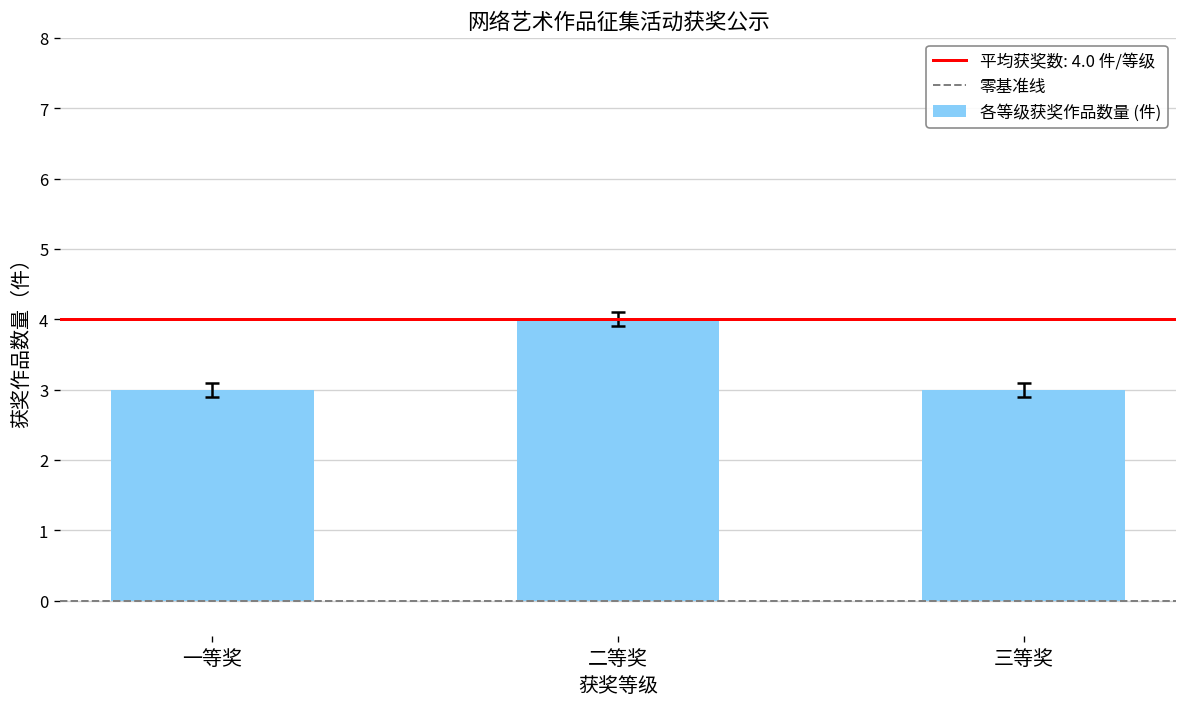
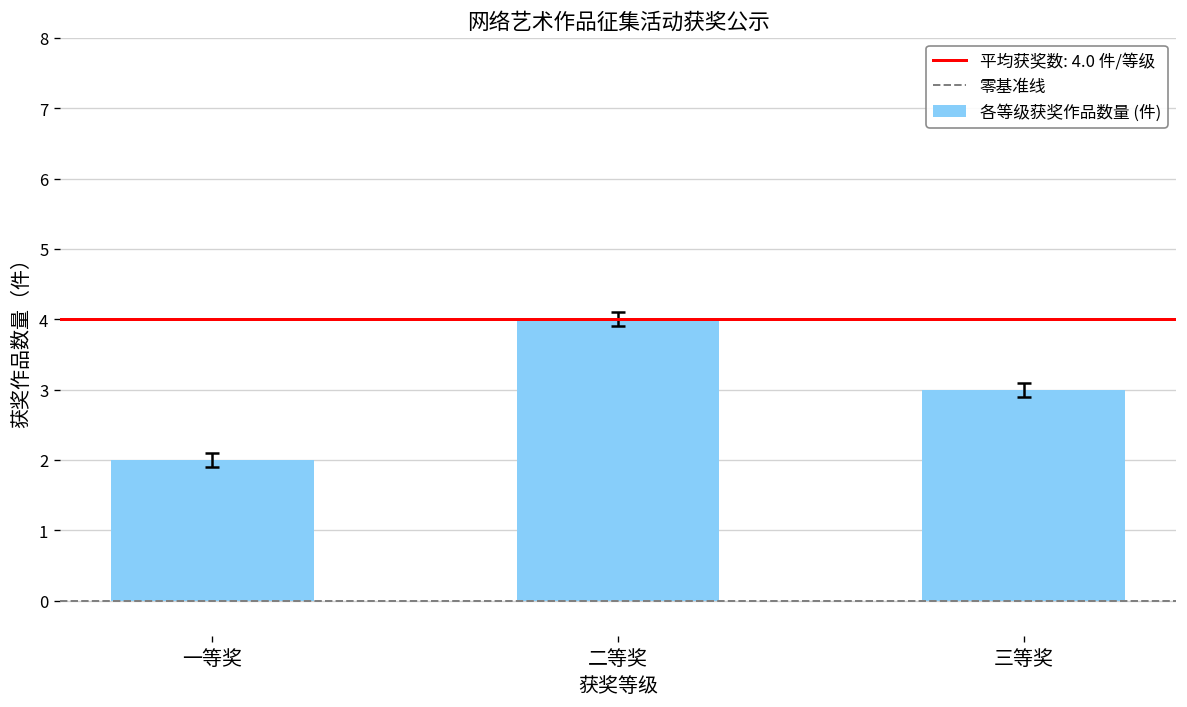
各等级获奖作品数量 (件), 一等奖: 3 -> 2
